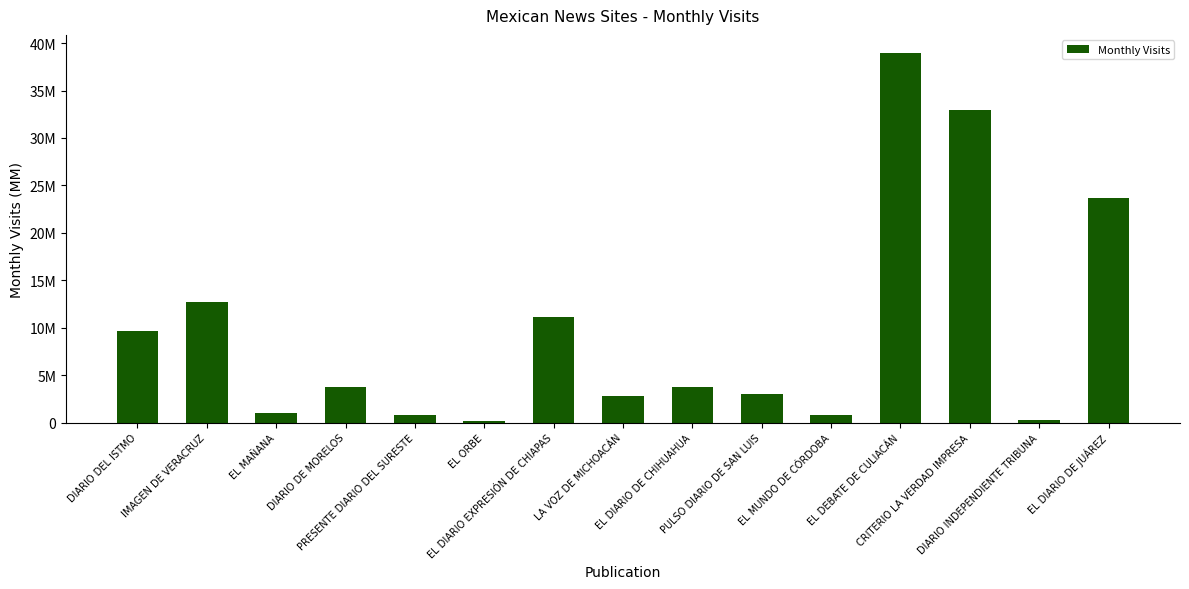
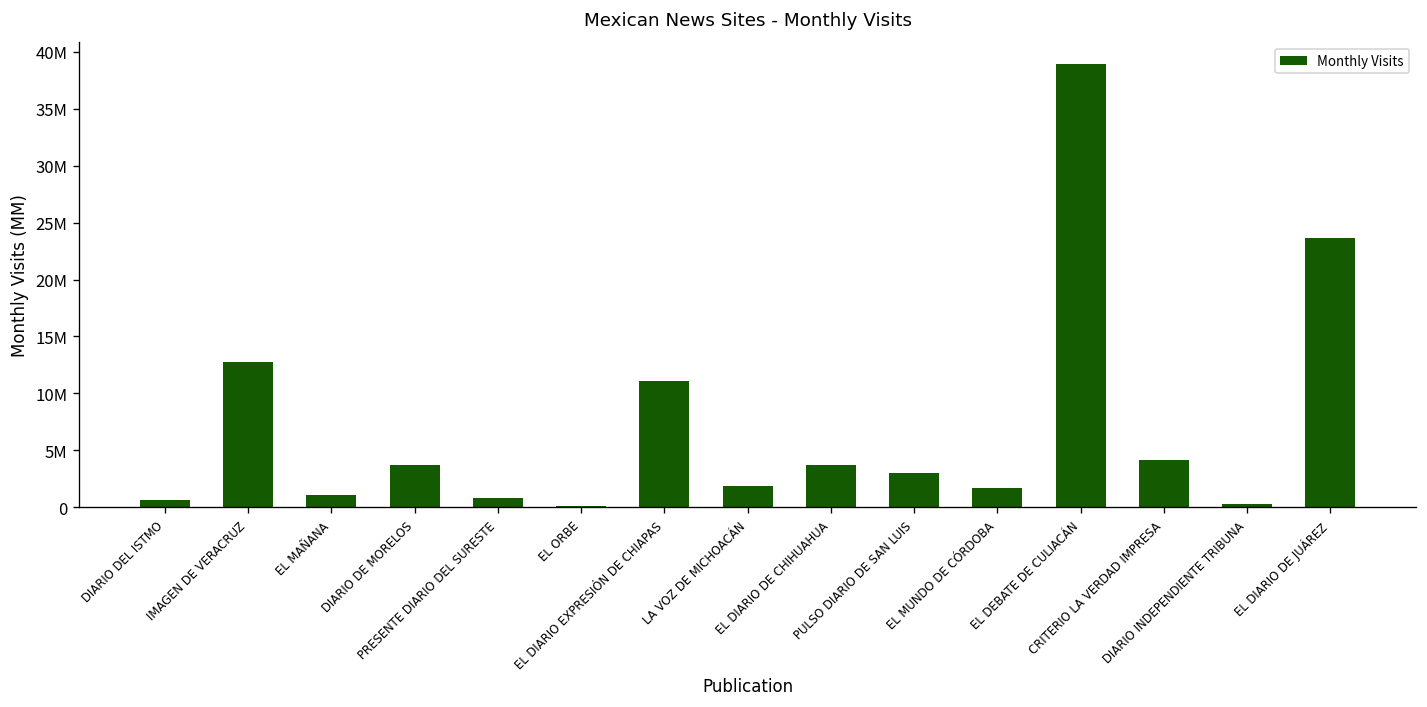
DIARIO DEL ISTMO: 10000000 -> 1000000
LA VOZ DE MICHOACÁN: 3000000 -> 2000000
EL MUNDO DE CÓRDOBA: 1000000 -> 2000000
CRITERIO LA VERDAD IMPRESA: 33000000 -> 4000000
